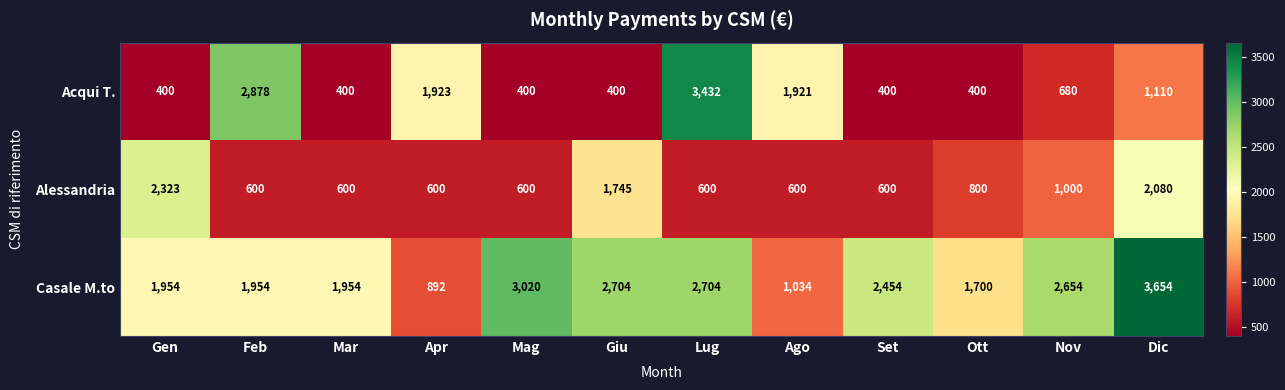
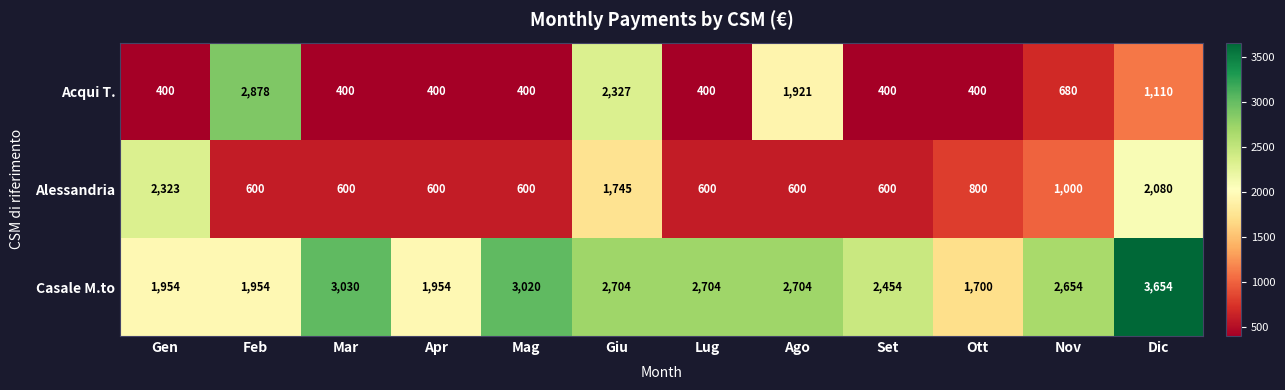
Acqui T., Apr: 1,923 -> 400
Acqui T., Giu: 400 -> 2,327
Acqui T., Lug: 3,432 -> 400
Casale M.to, Mar: 1,954 -> 3,030
Casale M.to, Apr: 892 -> 1,954
Casale M.to, Ago: 1,034 -> 2,704
